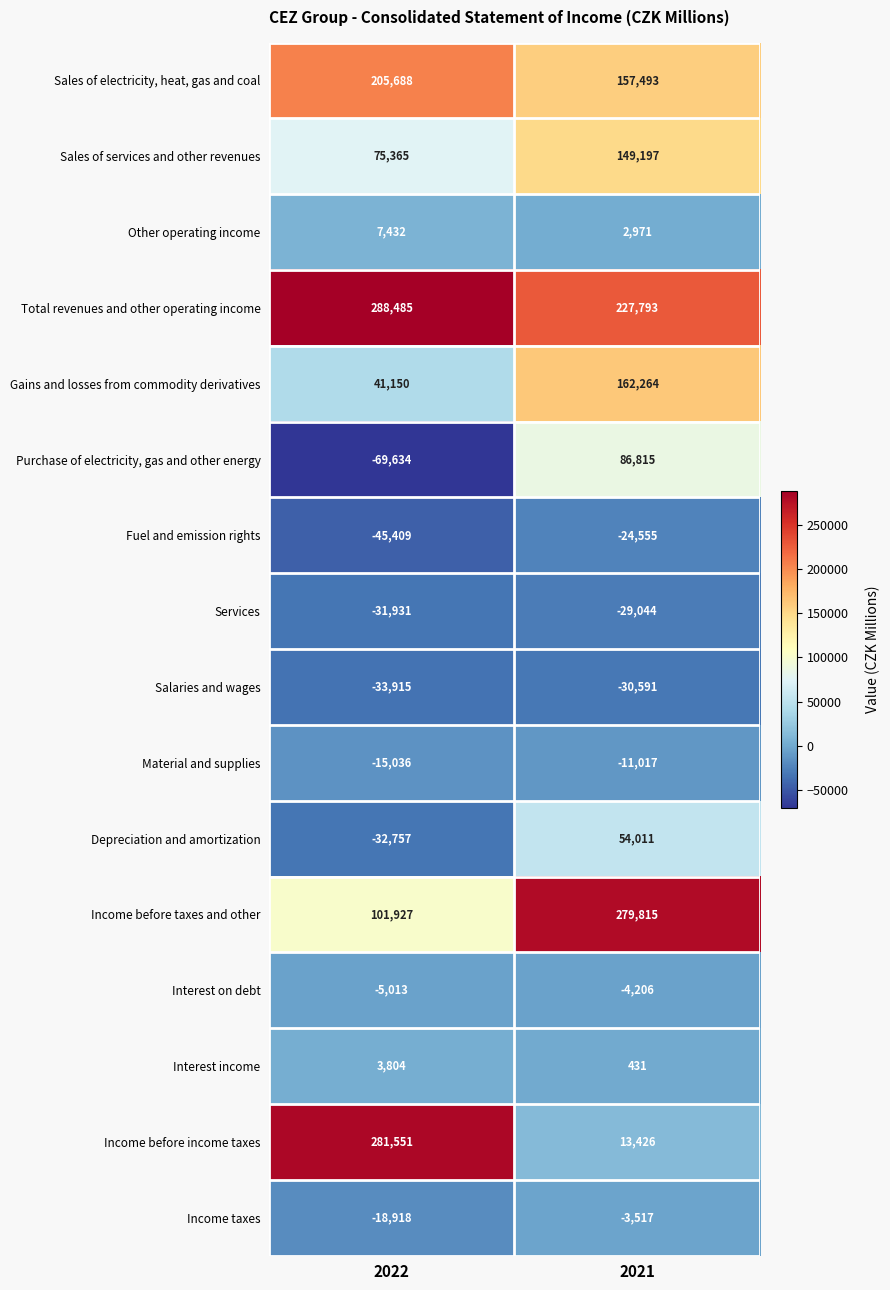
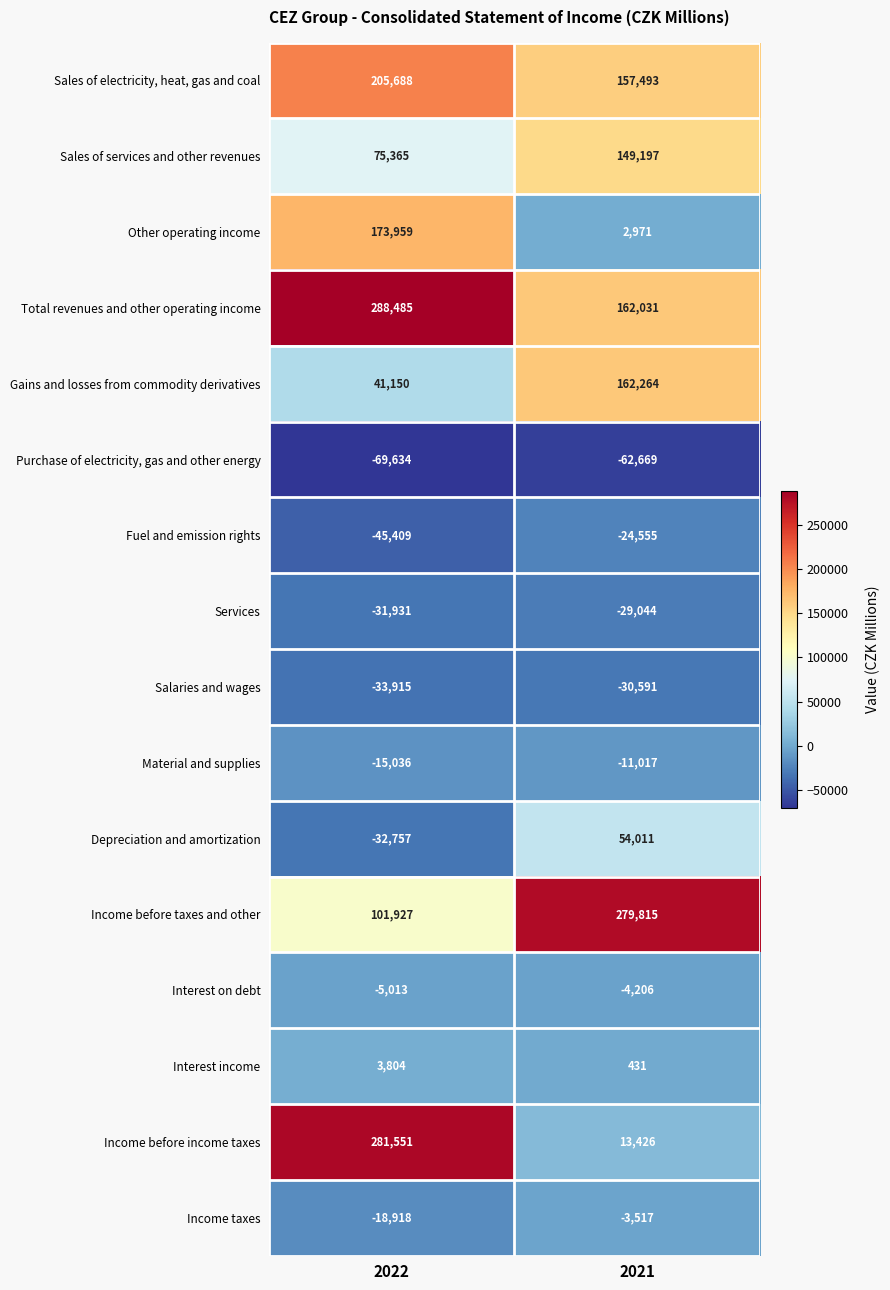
Other operating income, 2022: 7,432 -> 173,959
Total revenues and other operating income, 2021: 227,793 -> 162,031
Purchase of electricity, gas and other energy, 2021: 86,815 -> -62,669
